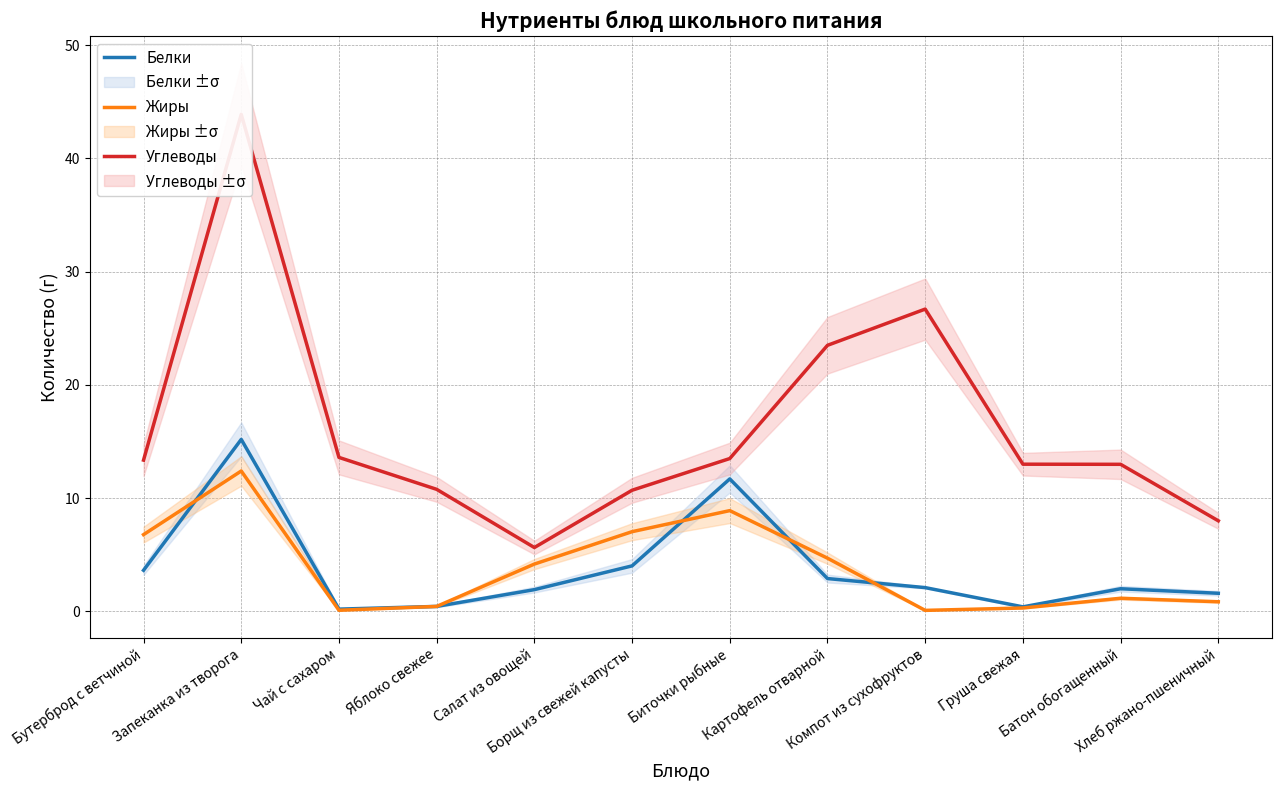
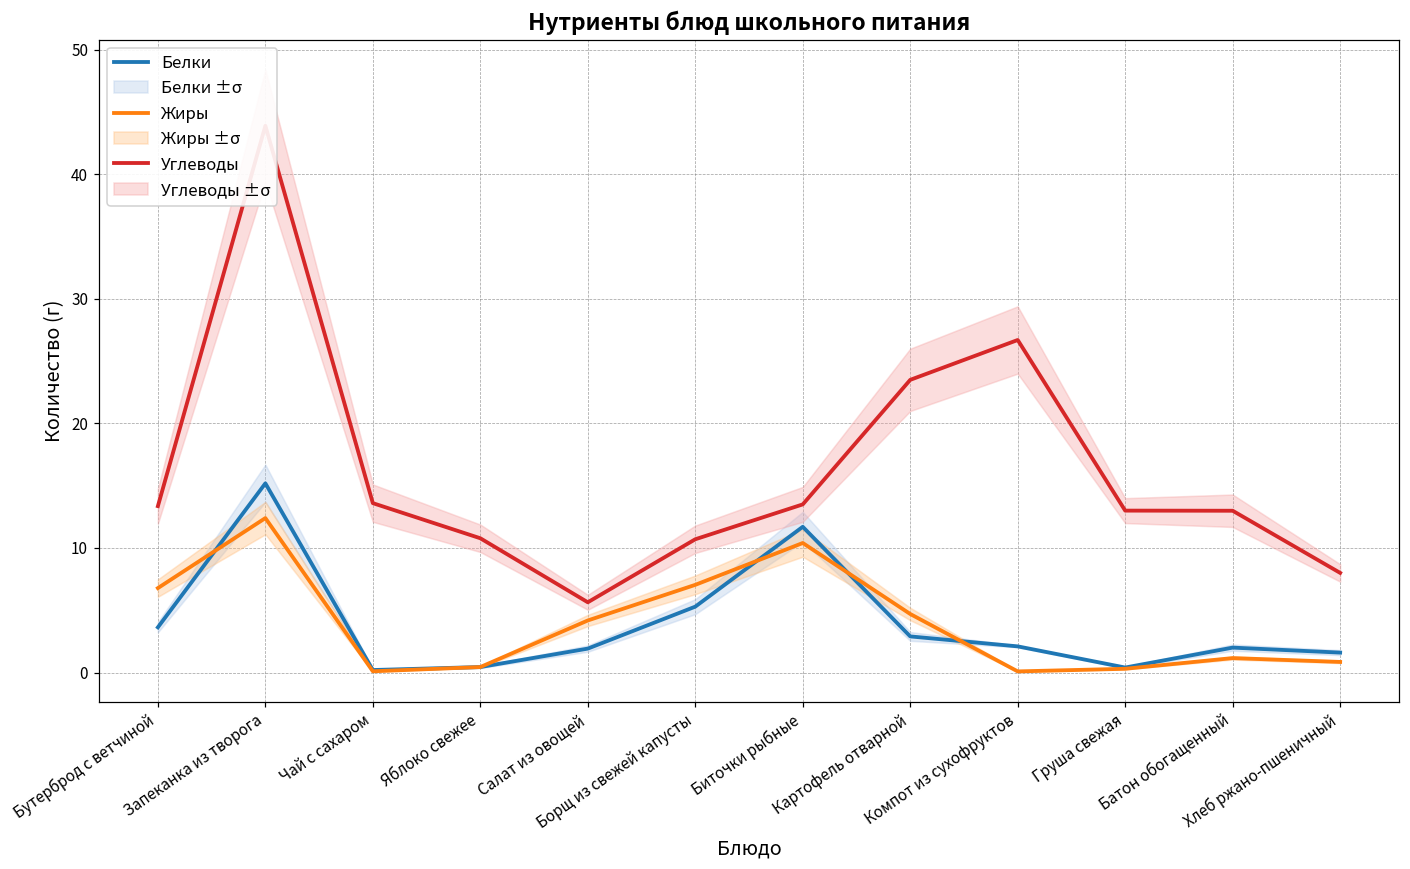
Белки, Борщ из свежей капусты: 4.0 -> 5.3
Жиры, Биточки рыбные: 8.9 -> 10.4
